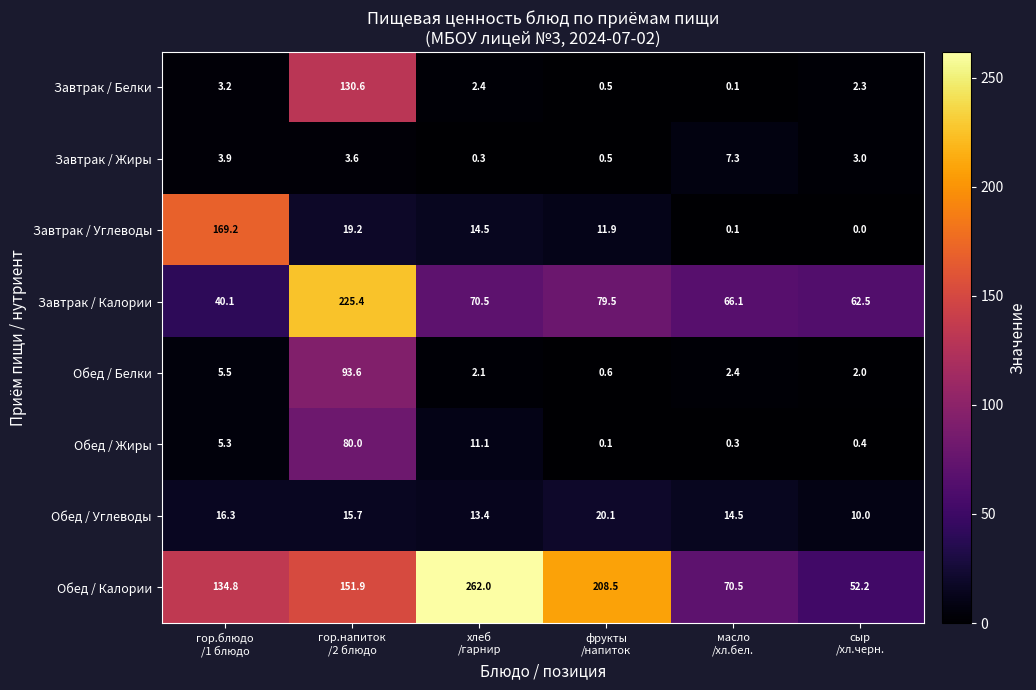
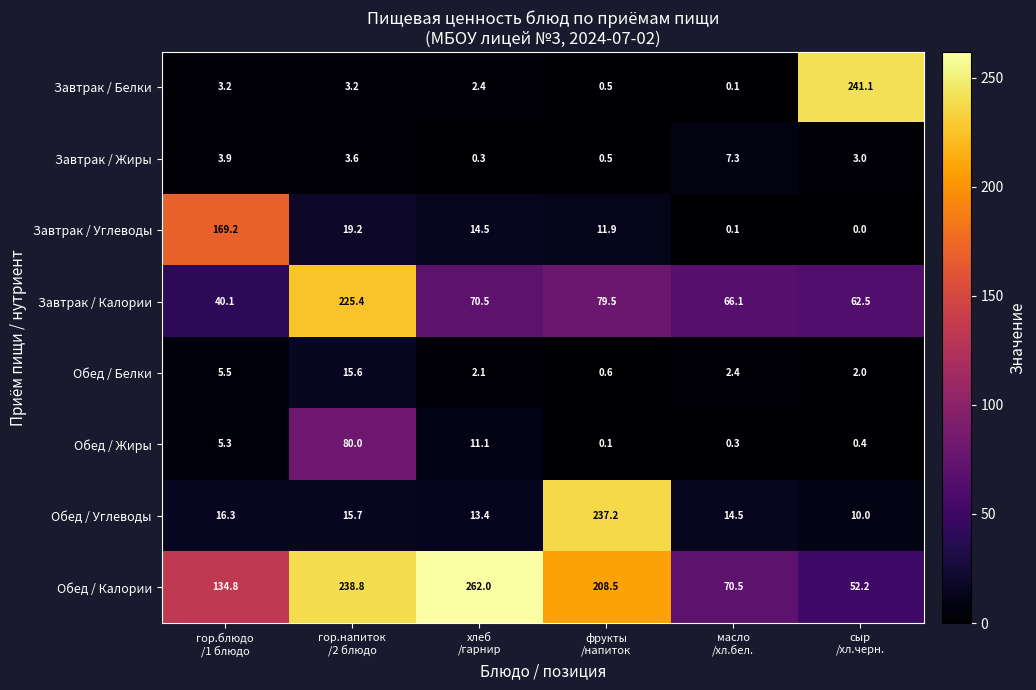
Завтрак / Белки, гор.напиток /2 блюдо: 130.6 -> 3.2
Завтрак / Белки, сыр /хл.черн.: 2.3 -> 241.1
Обед / Белки, гор.напиток /2 блюдо: 93.6 -> 15.6
Обед / Углеводы, фрукты /напиток: 20.1 -> 237.2
Обед / Калории, гор.напиток /2 блюдо: 151.9 -> 238.8
